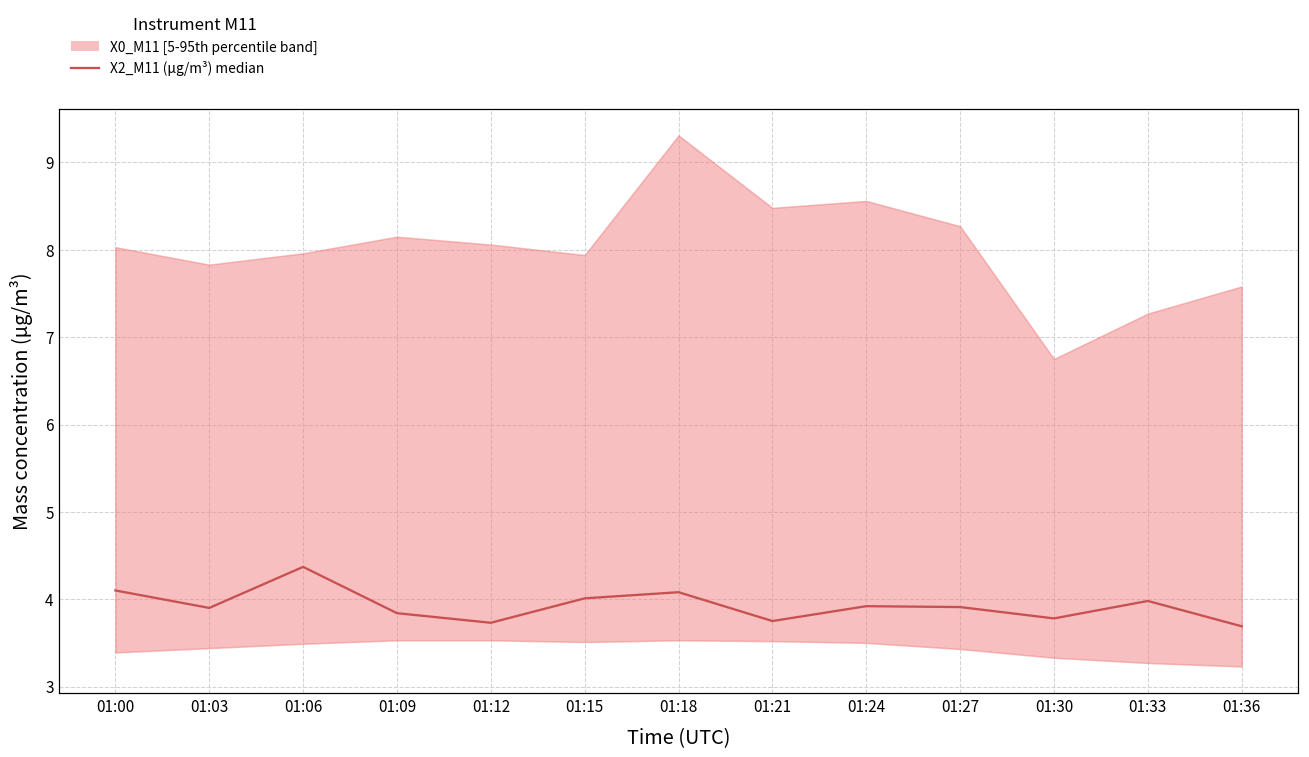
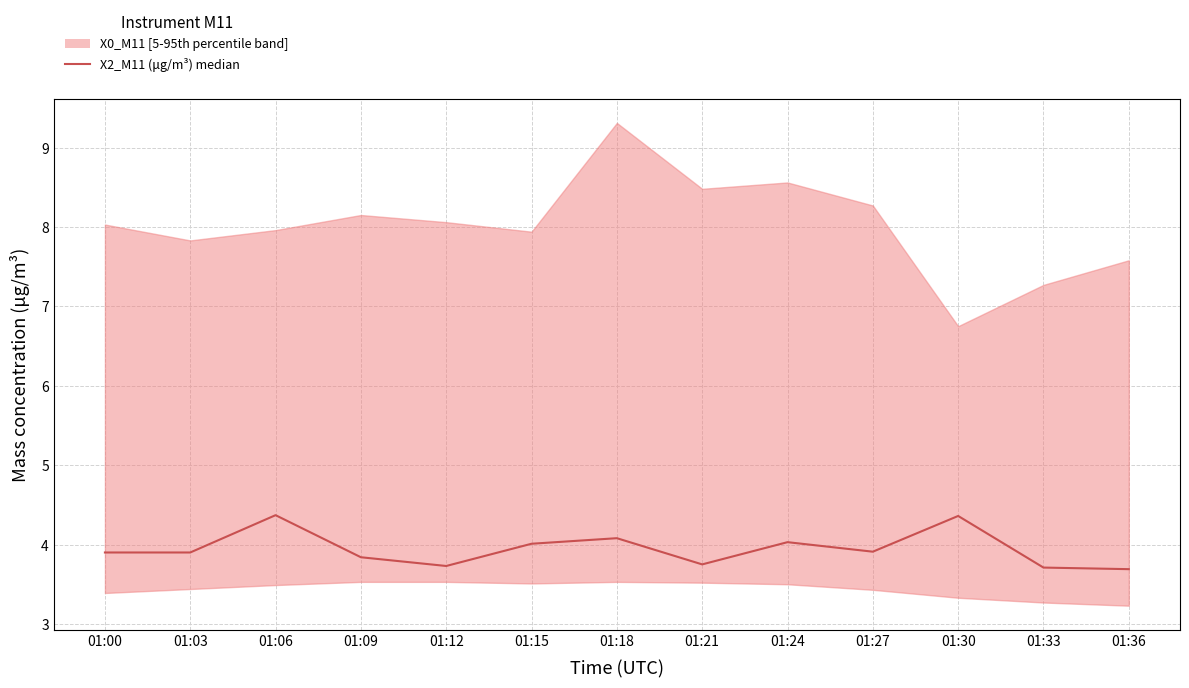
X2_M11 (μg/m³) median, 01:00: 4.1 -> 3.9
X2_M11 (μg/m³) median, 01:24: 3.9 -> 4.0
X2_M11 (μg/m³) median, 01:30: 3.8 -> 4.4
X2_M11 (μg/m³) median, 01:33: 4.0 -> 3.7
